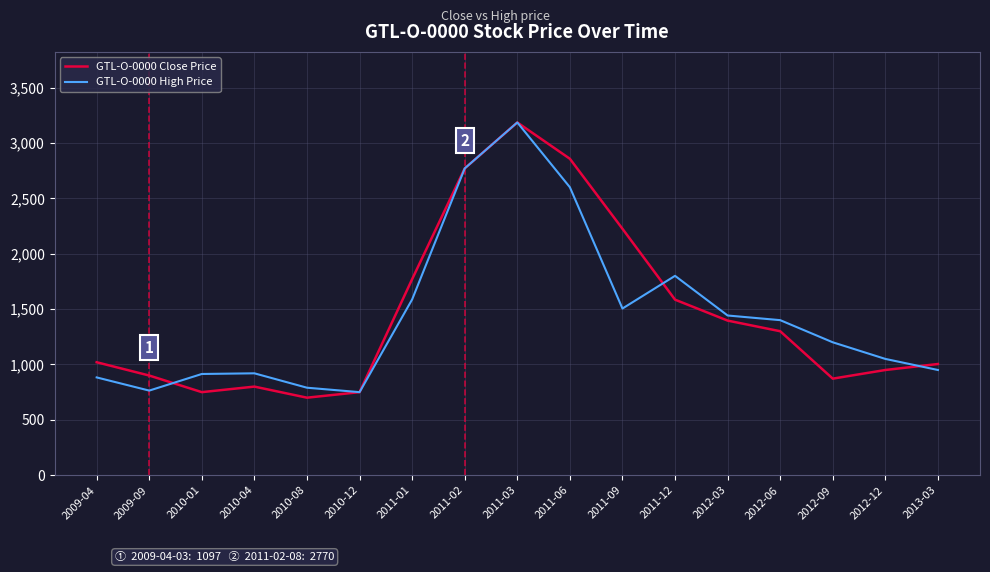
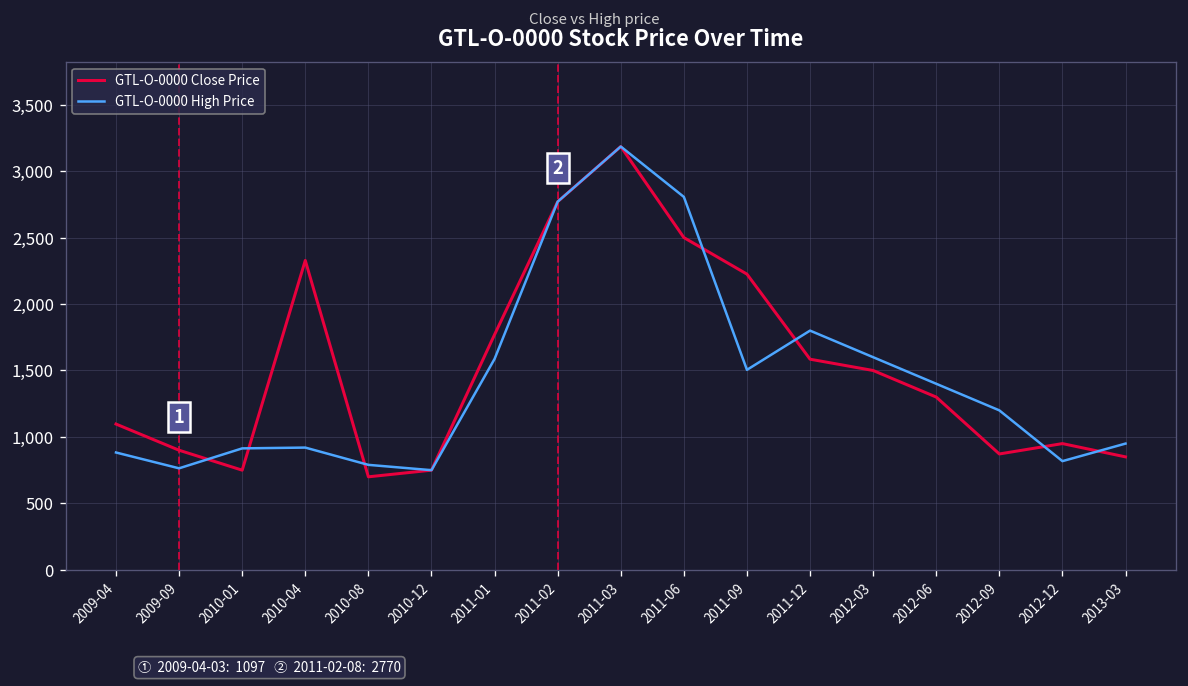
GTL-O-0000 Close Price, 2009-04: 1,020 -> 1,100
GTL-O-0000 Close Price, 2010-04: 800 -> 2,330
GTL-O-0000 Close Price, 2011-06: 2,860 -> 2,500
GTL-O-0000 High Price, 2011-06: 2,600 -> 2,810
GTL-O-0000 Close Price, 2012-03: 1,400 -> 1,500
GTL-O-0000 High Price, 2012-03: 1,440 -> 1,600
GTL-O-0000 High Price, 2012-12: 1,050 -> 820
GTL-O-0000 Close Price, 2013-03: 1,000 -> 850
